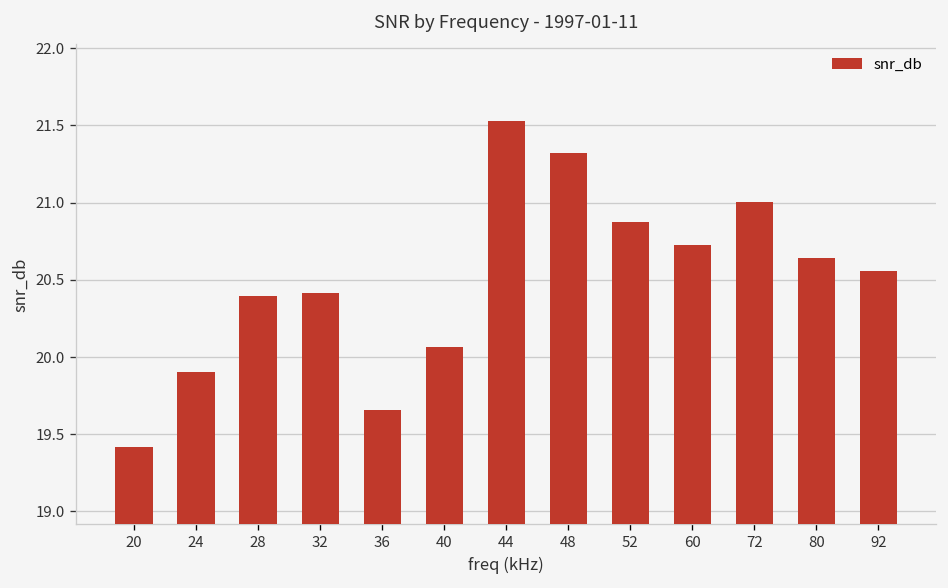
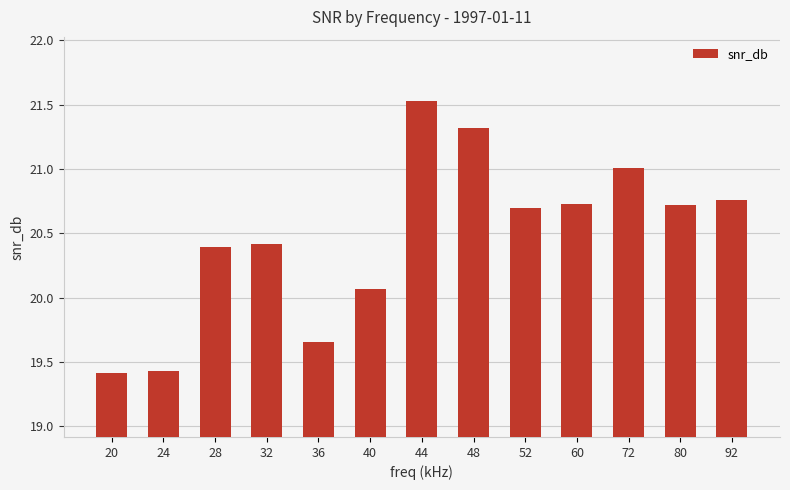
24: 19.91 -> 19.43
52: 20.87 -> 20.69
80: 20.64 -> 20.72
92: 20.56 -> 20.76
